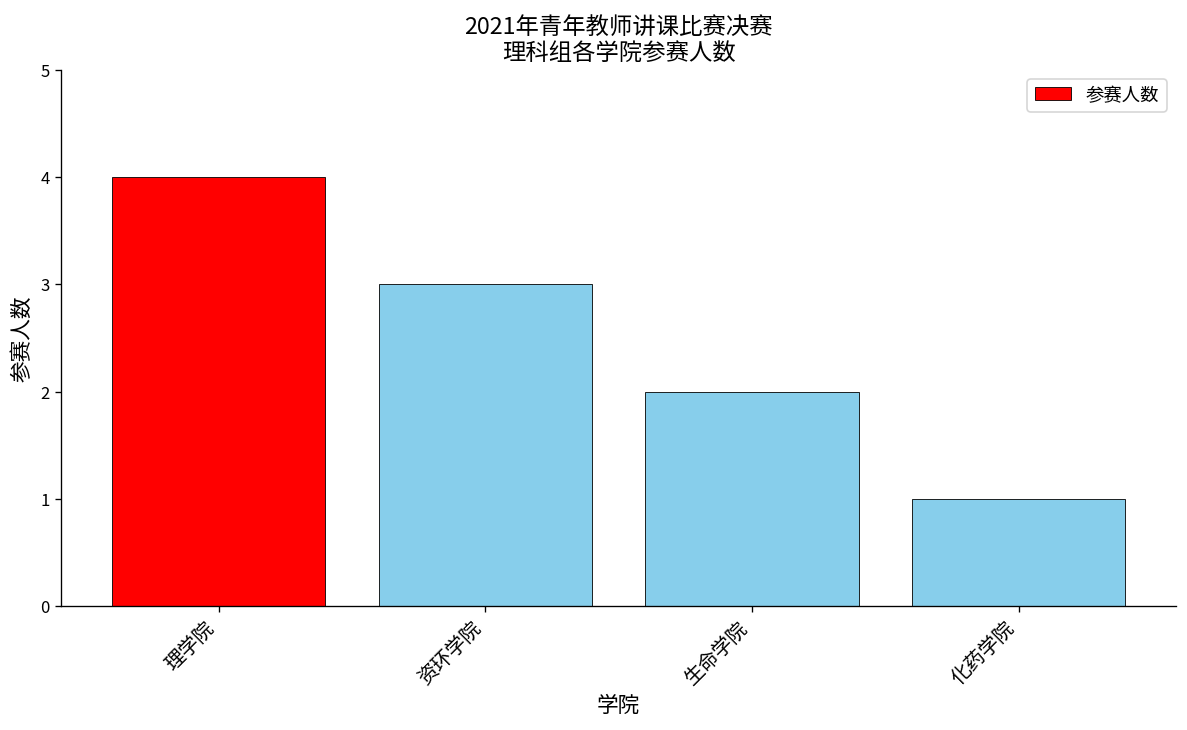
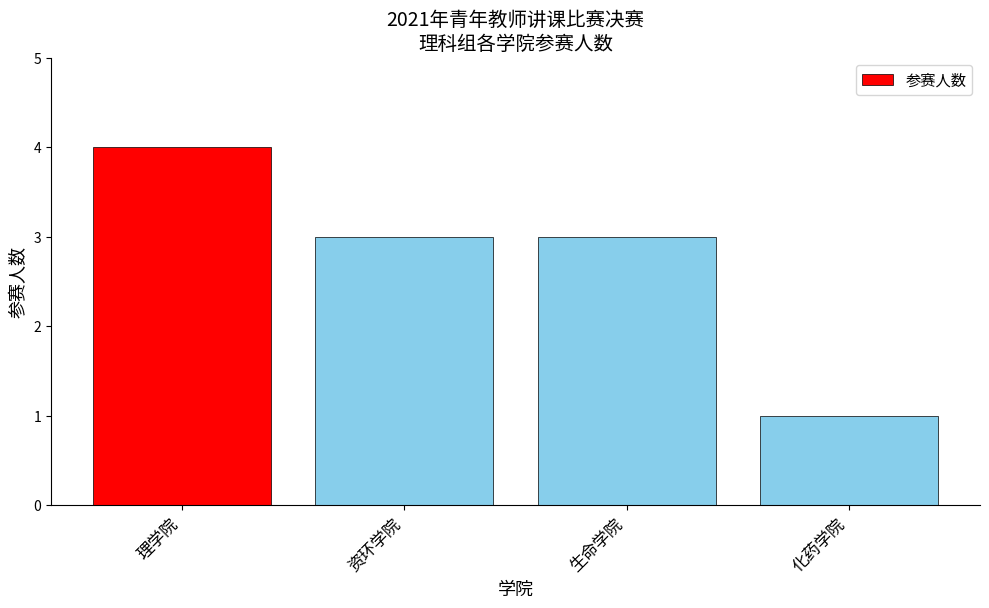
生命学院: 2 -> 3
